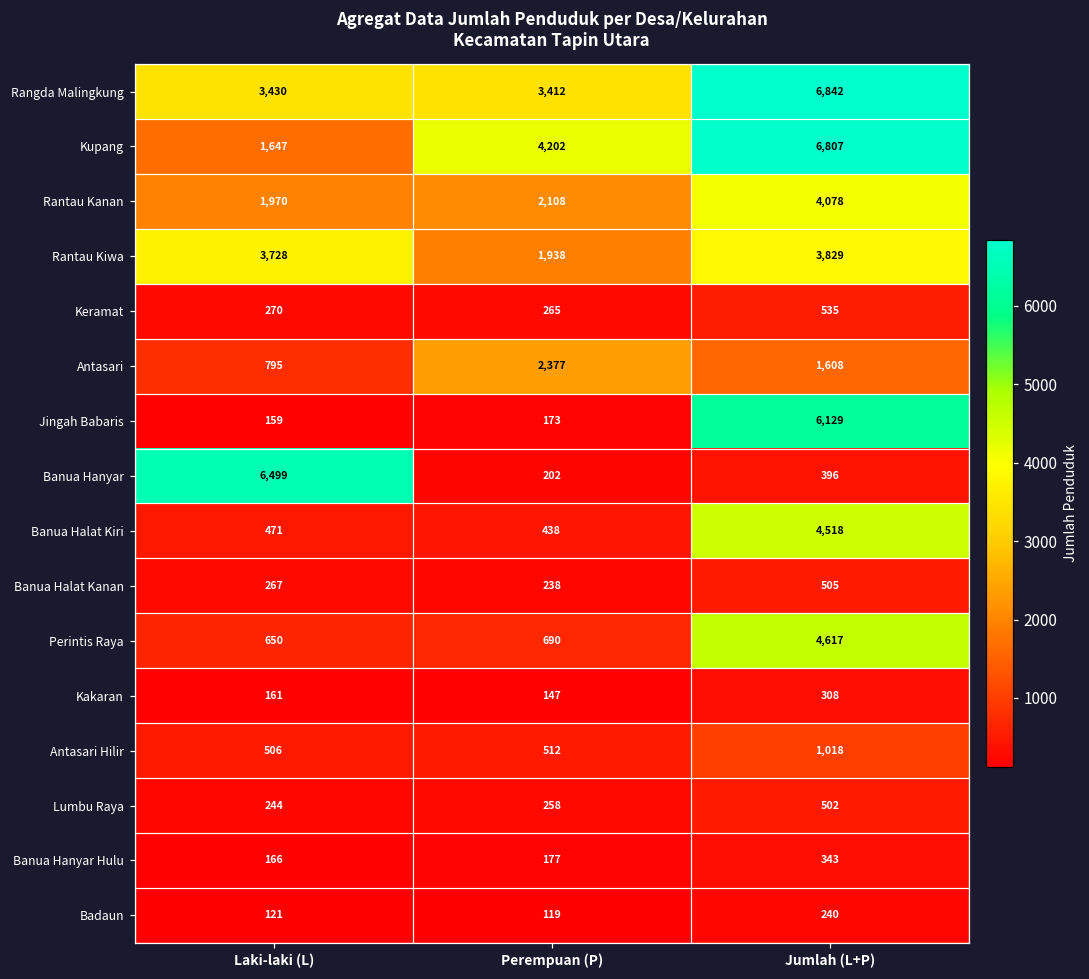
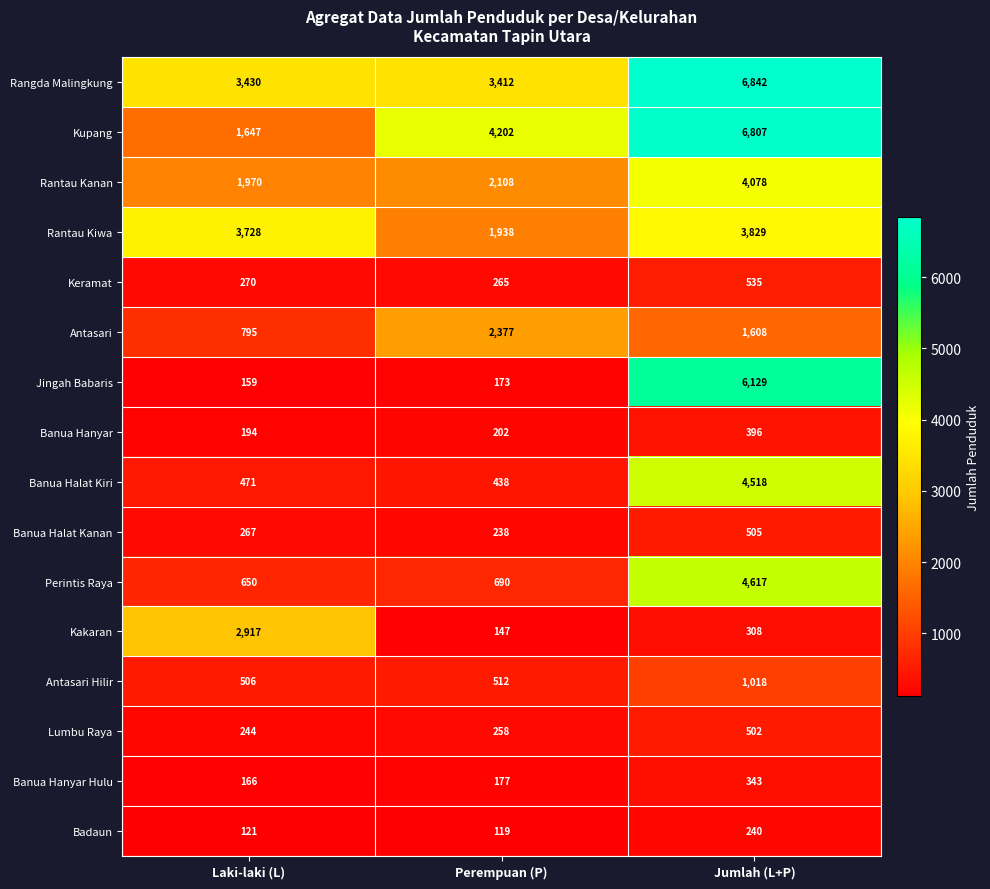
Banua Hanyar, Laki-laki (L): 6,499 -> 194
Kakaran, Laki-laki (L): 161 -> 2,917
